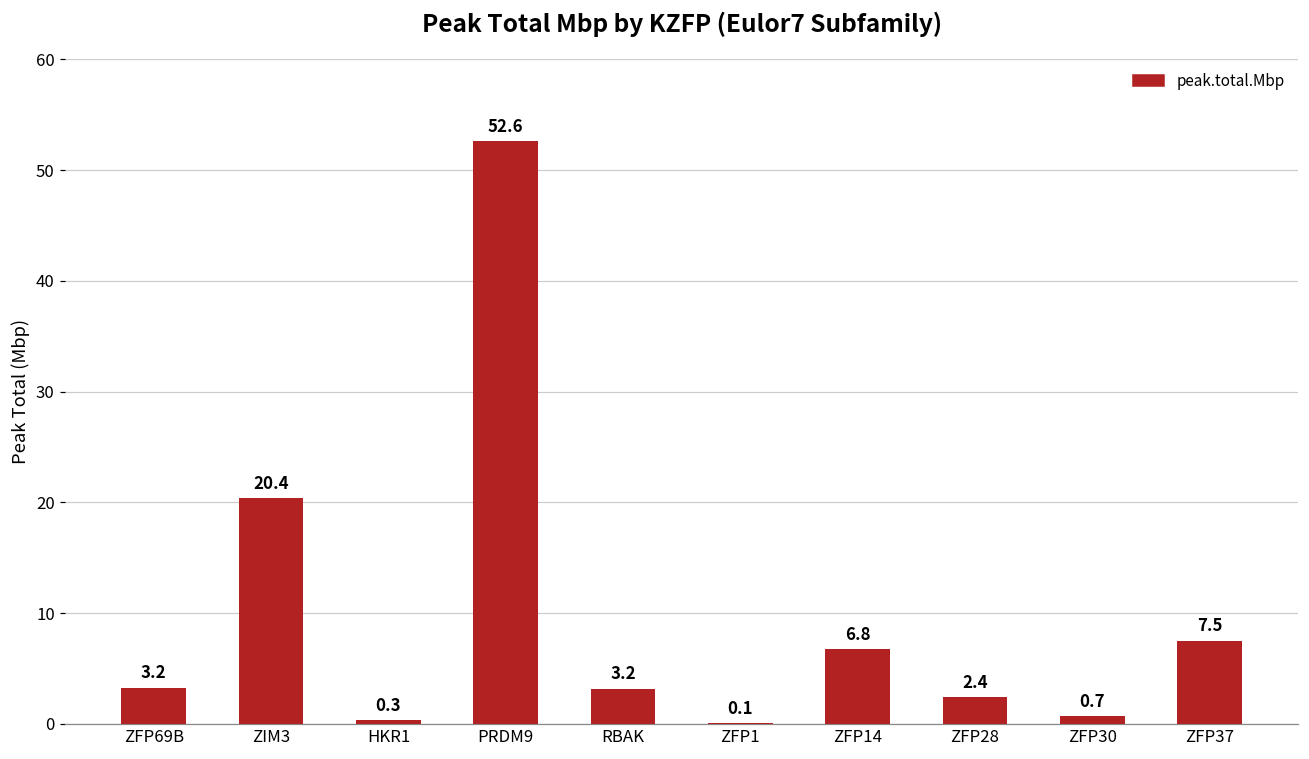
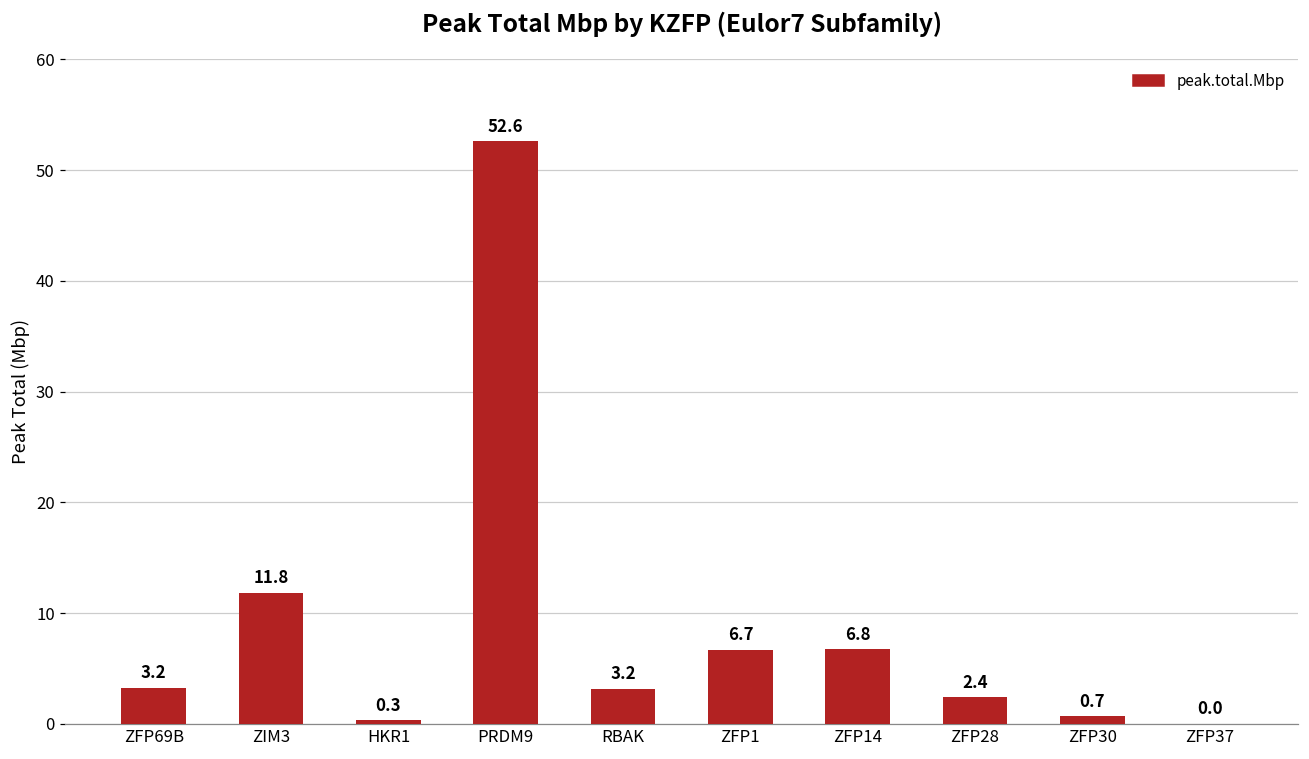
ZIM3: 20.4 -> 11.8
ZFP1: 0.1 -> 6.7
ZFP37: 7.5 -> 0.0
